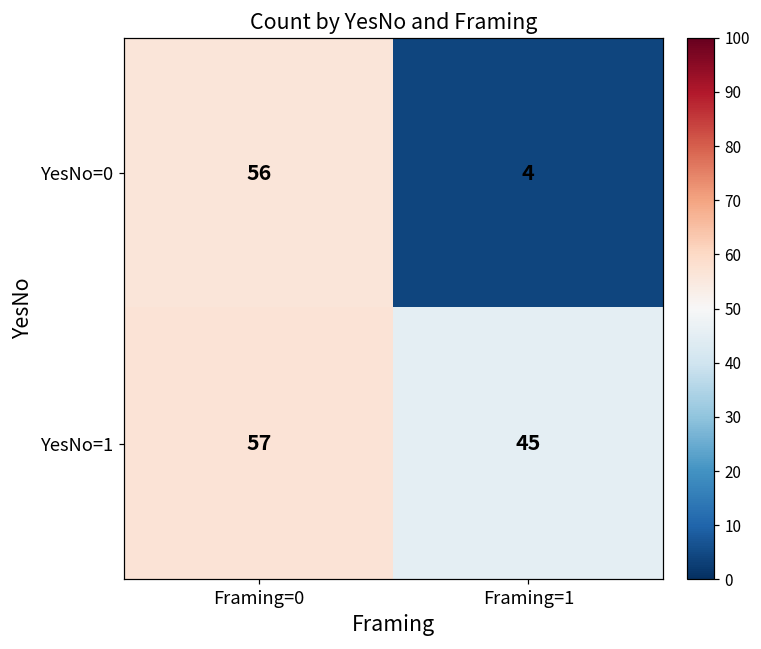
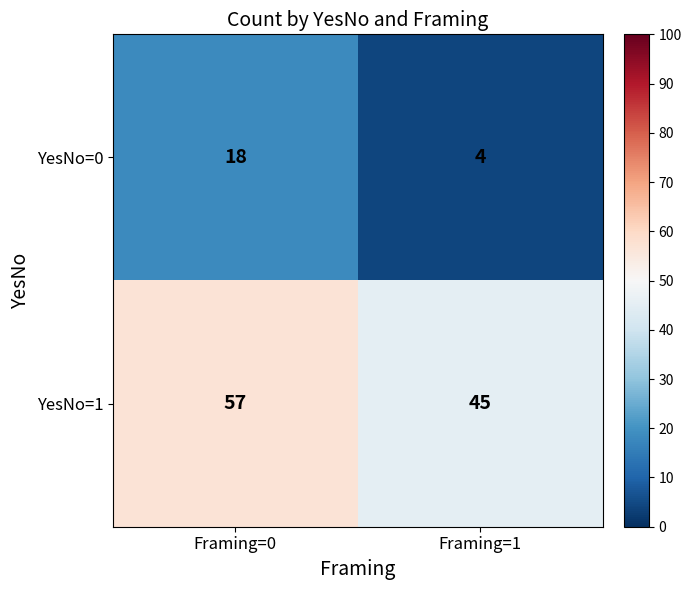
YesNo=0, Framing=0: 56 -> 18
